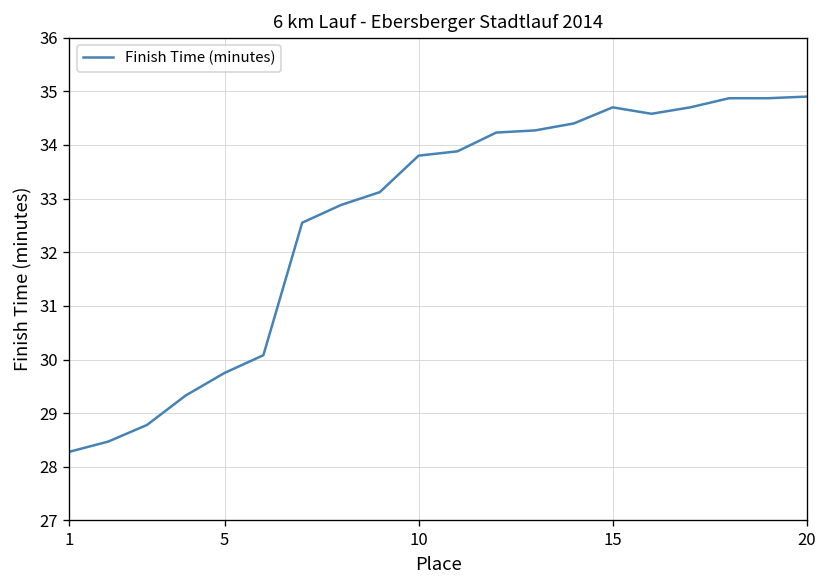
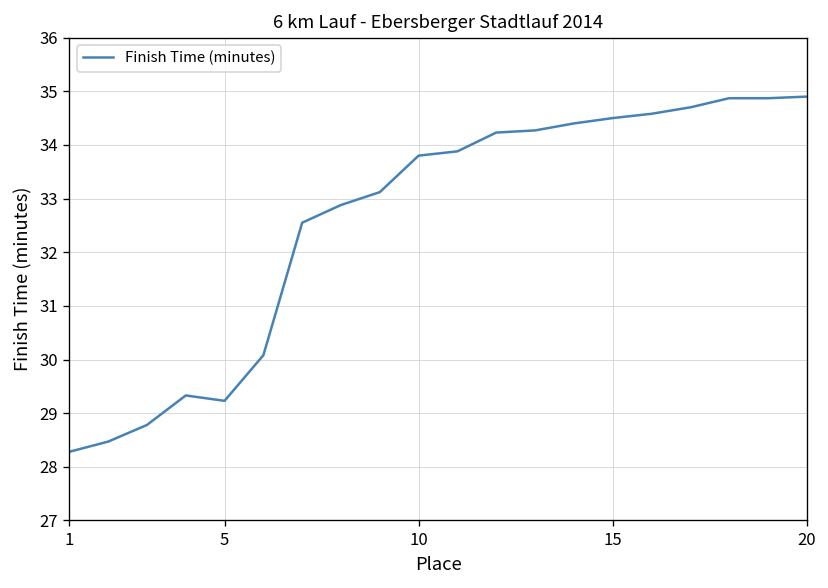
5: 29.8 -> 29.2
15: 34.7 -> 34.5
